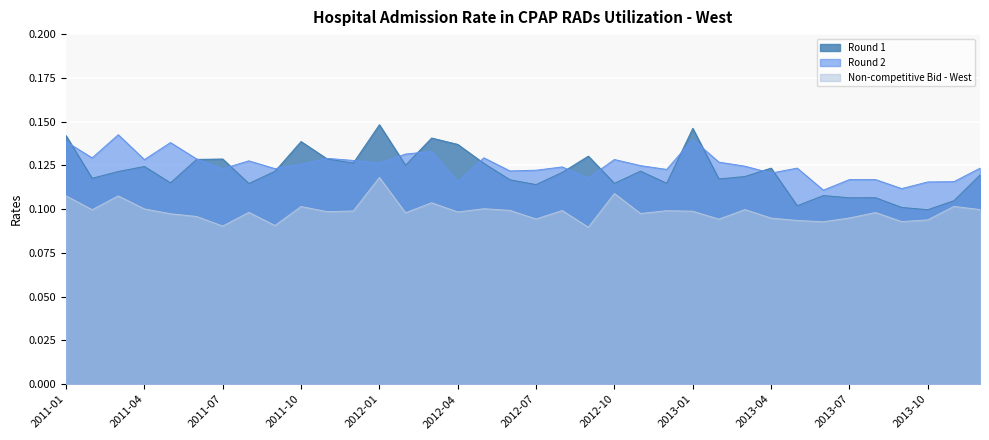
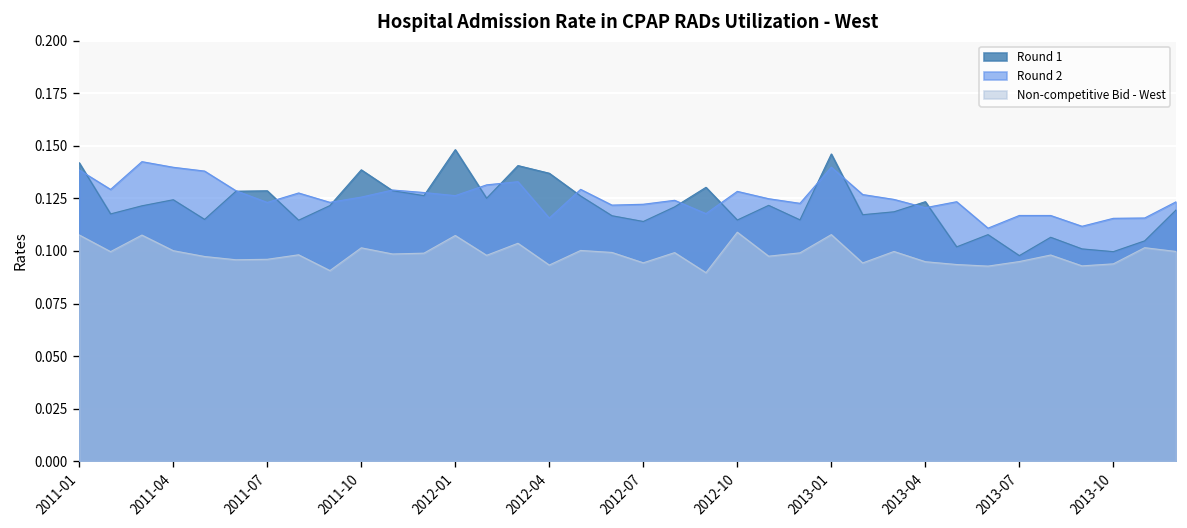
Round 2, 2011-04: 0.128 -> 0.140
Non-competitive Bid - West, 2011-07: 0.090 -> 0.096
Non-competitive Bid - West, 2012-01: 0.118 -> 0.107
Non-competitive Bid - West, 2012-04: 0.098 -> 0.093
Non-competitive Bid - West, 2013-01: 0.099 -> 0.108
Round 1, 2013-07: 0.107 -> 0.098
